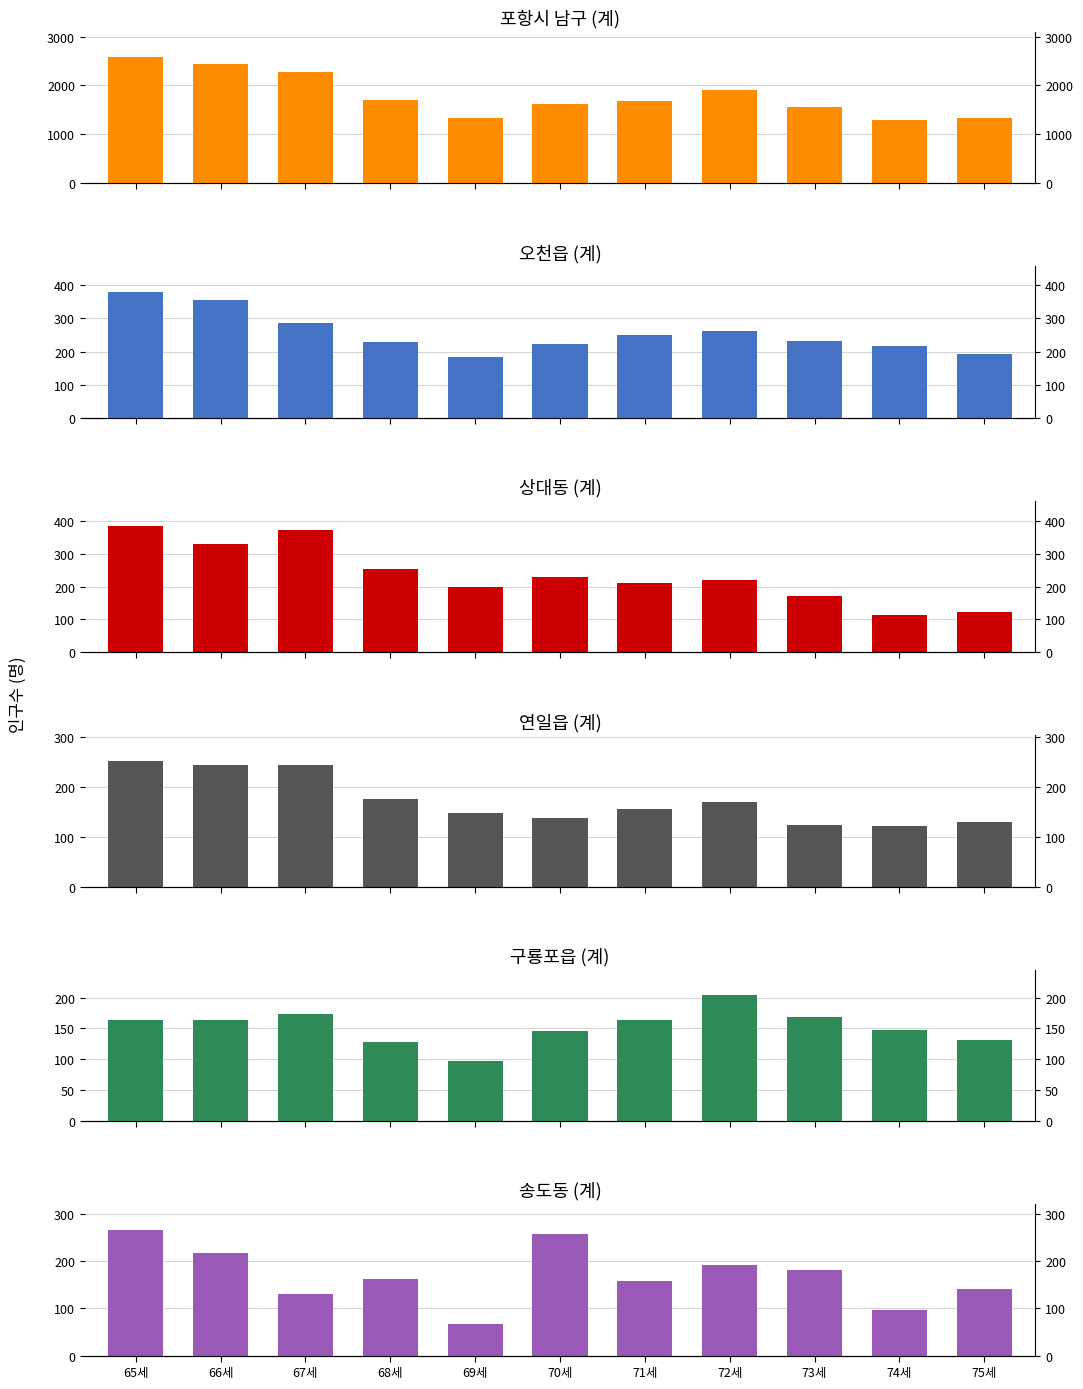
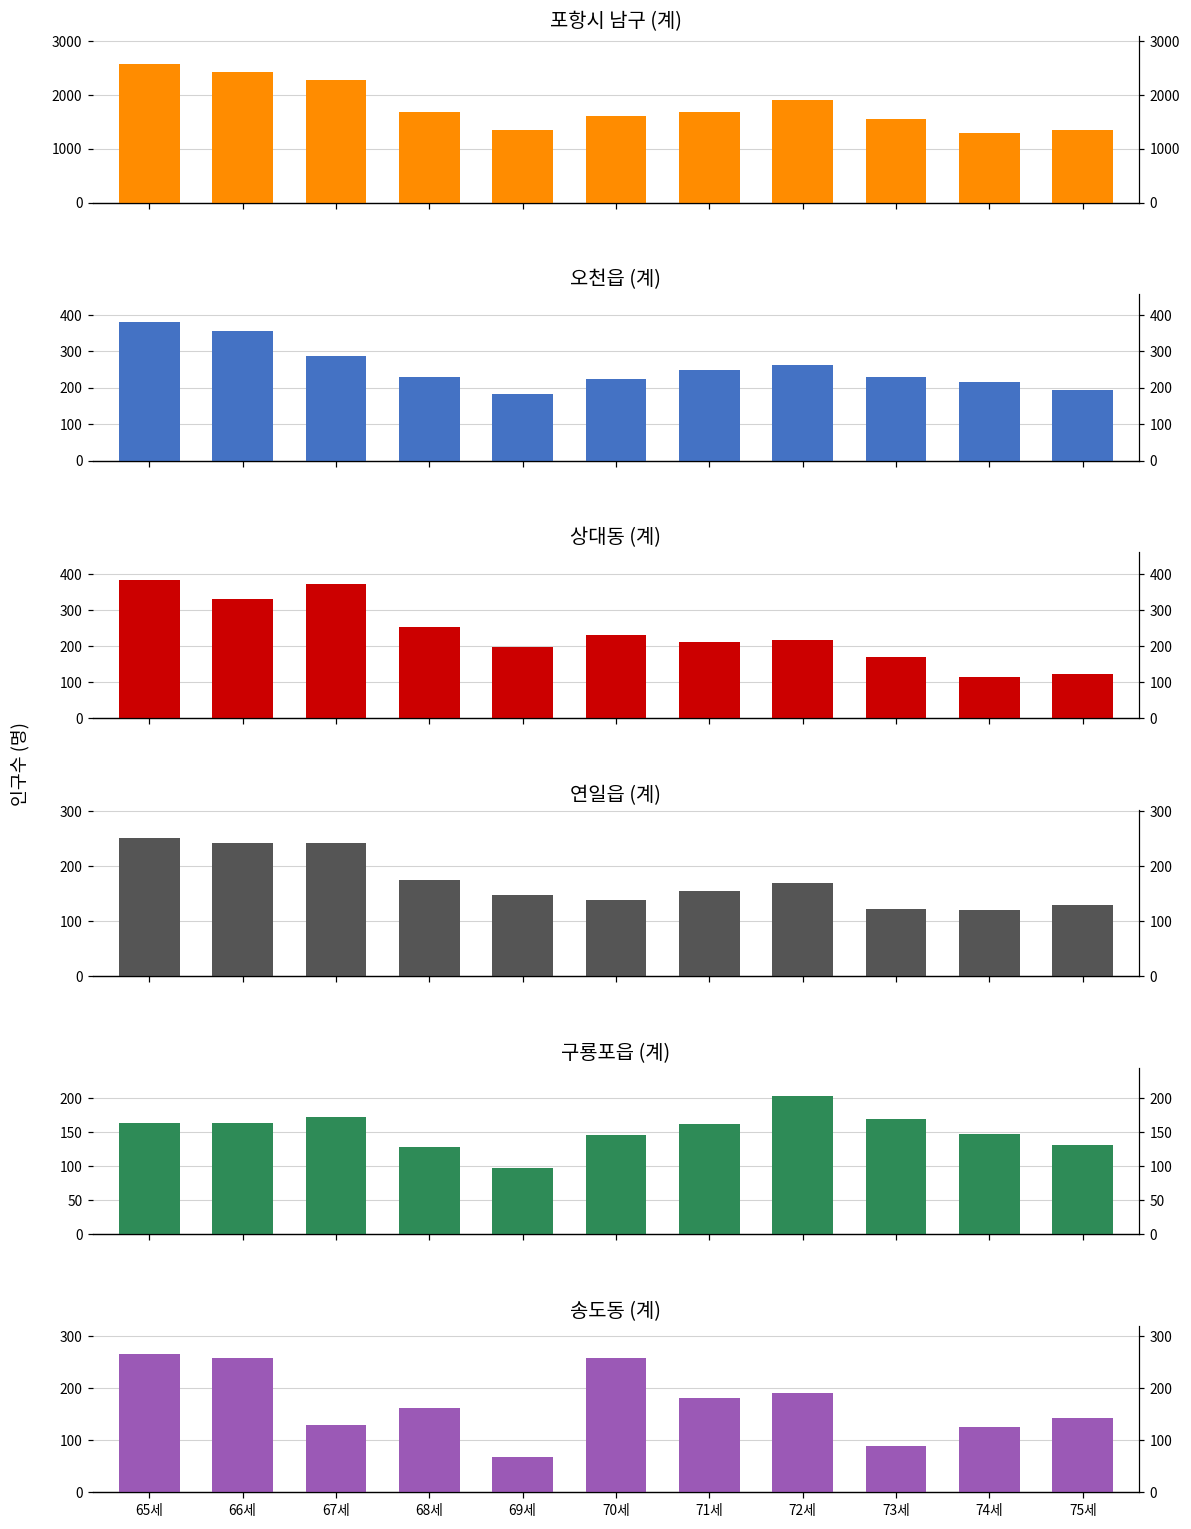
송도동 (계), 66세: 220 -> 260
송도동 (계), 71세: 160 -> 180
송도동 (계), 73세: 180 -> 90
송도동 (계), 74세: 100 -> 130
